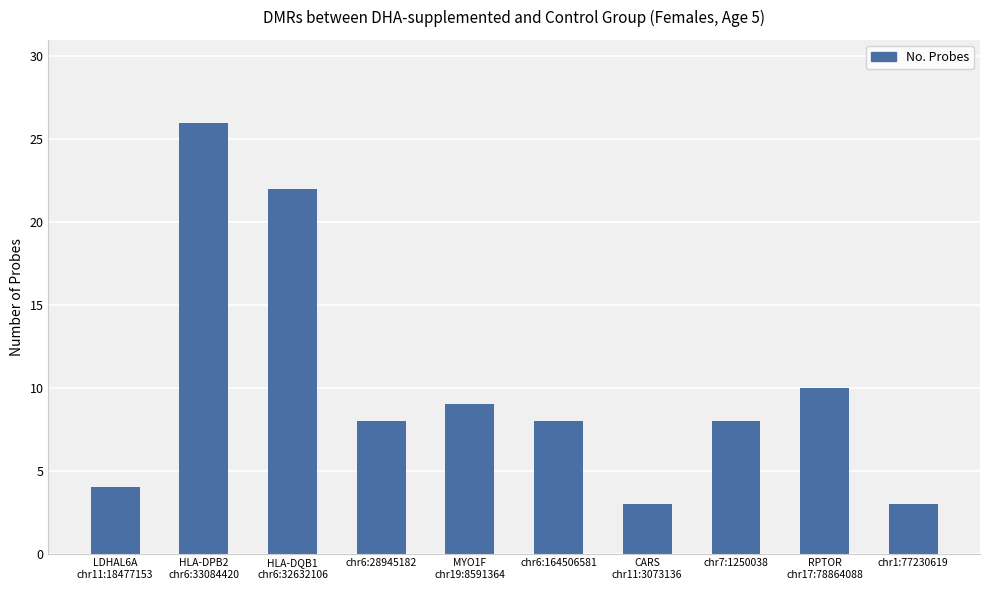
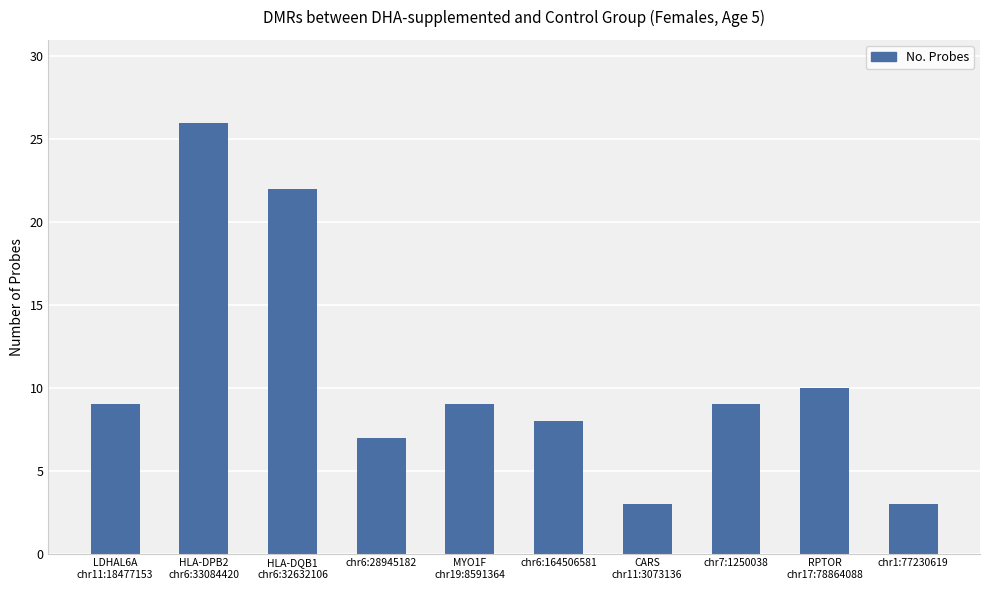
LDHAL6A chr11:18477153: 4 -> 9
chr6:28945182: 8 -> 7
chr7:1250038: 8 -> 9
